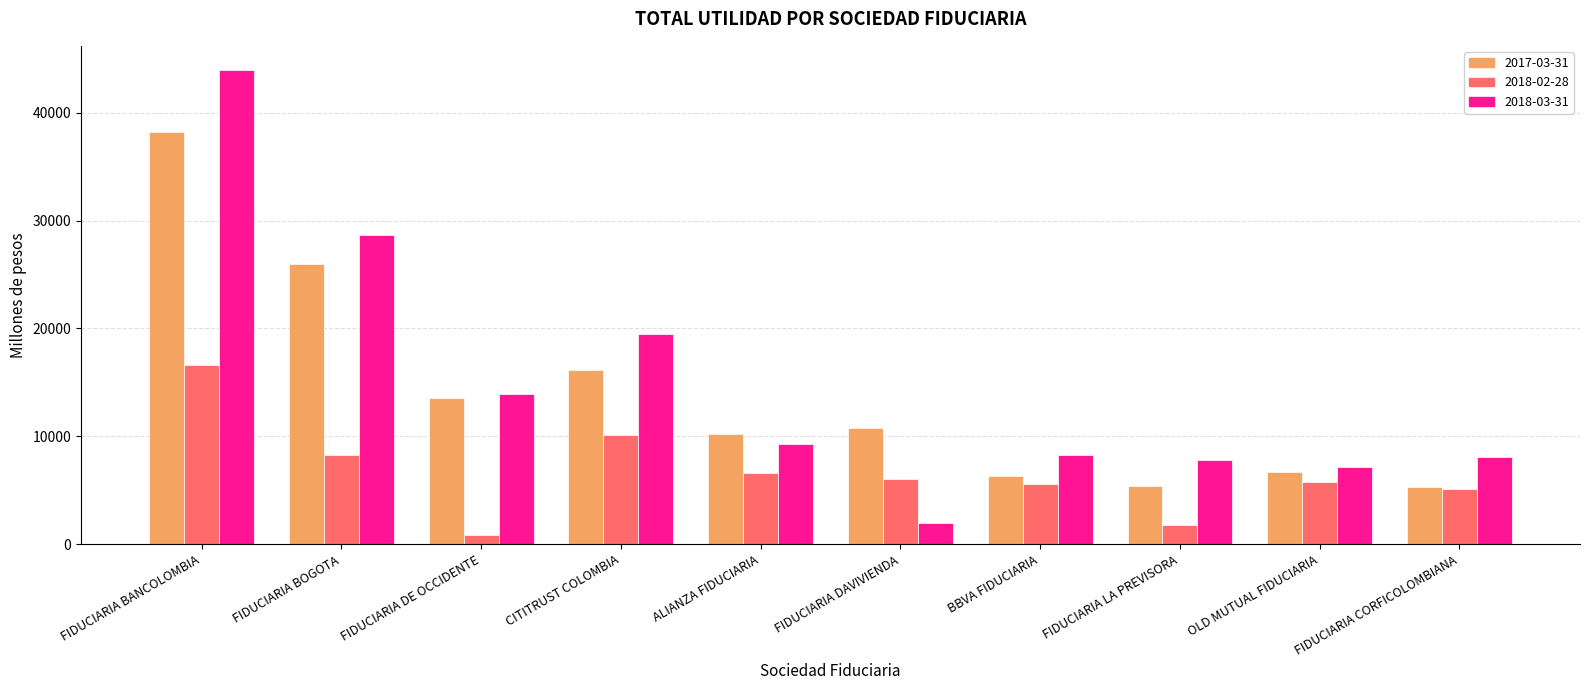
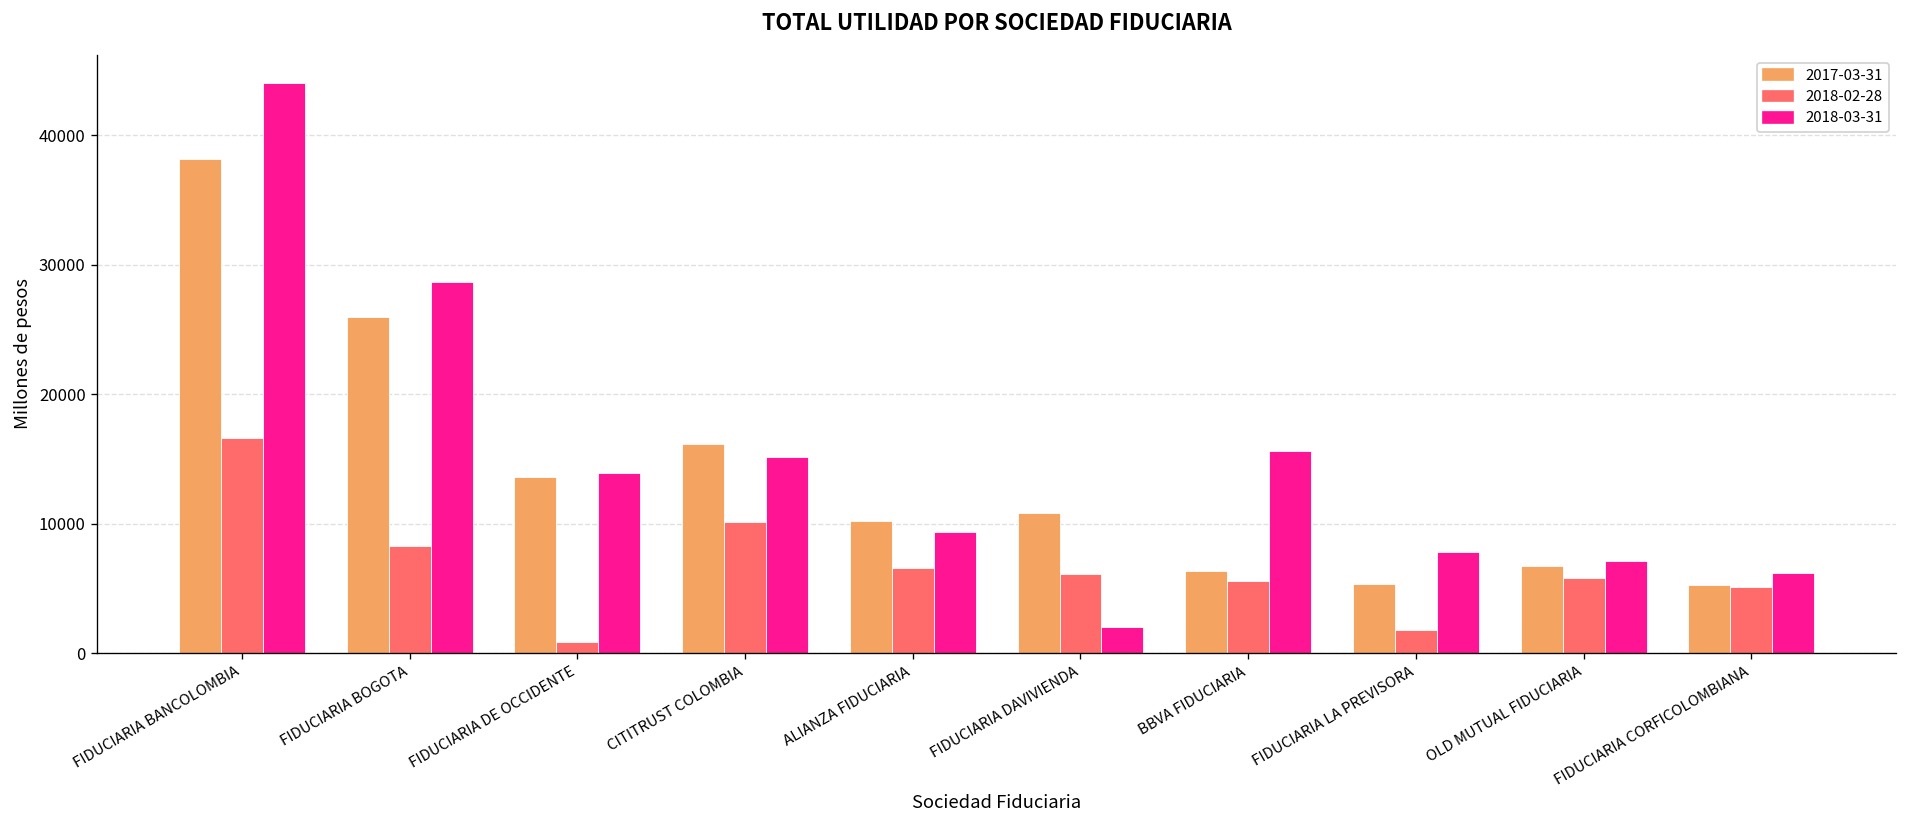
2018-03-31, CITITRUST COLOMBIA: 19500 -> 15200
2018-03-31, BBVA FIDUCIARIA: 8200 -> 15600
2018-03-31, FIDUCIARIA CORFICOLOMBIANA: 8100 -> 6200
